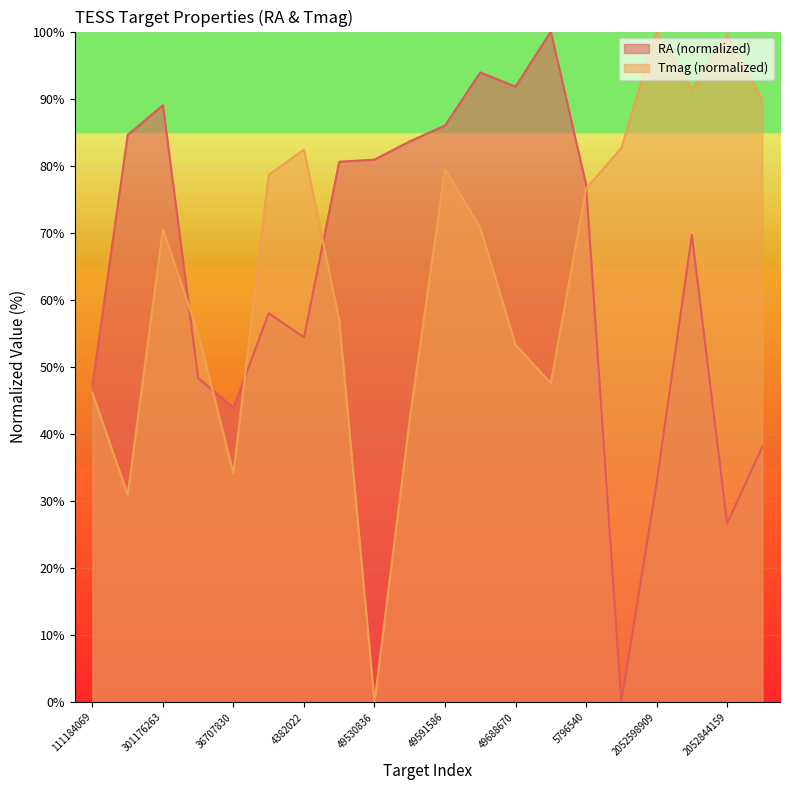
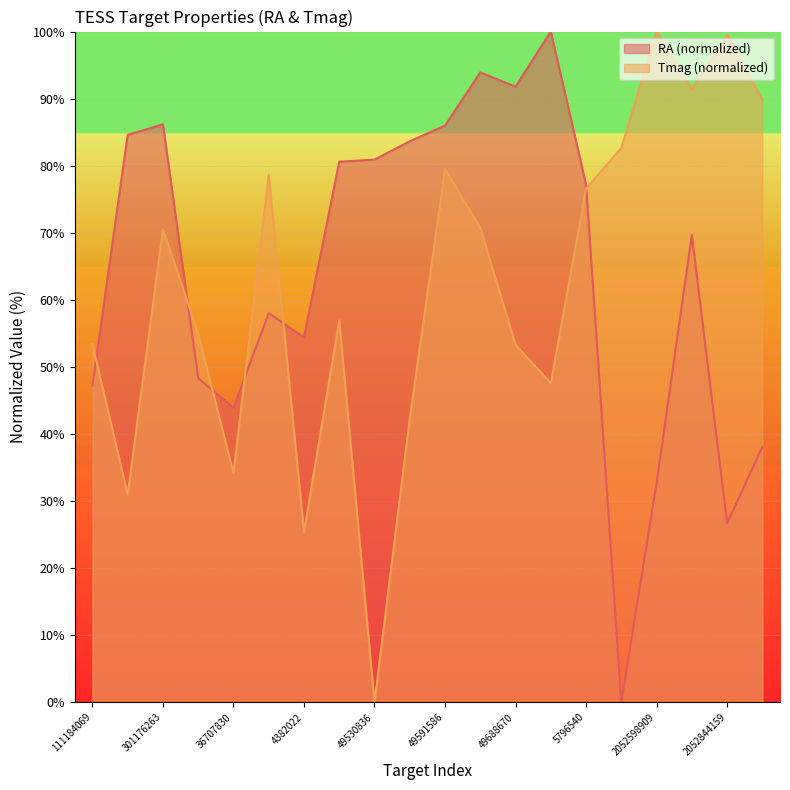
Tmag (normalized), 111184069: 46% -> 53%
RA (normalized), 301176263: 89% -> 86%
Tmag (normalized), 4382022: 82% -> 25%
